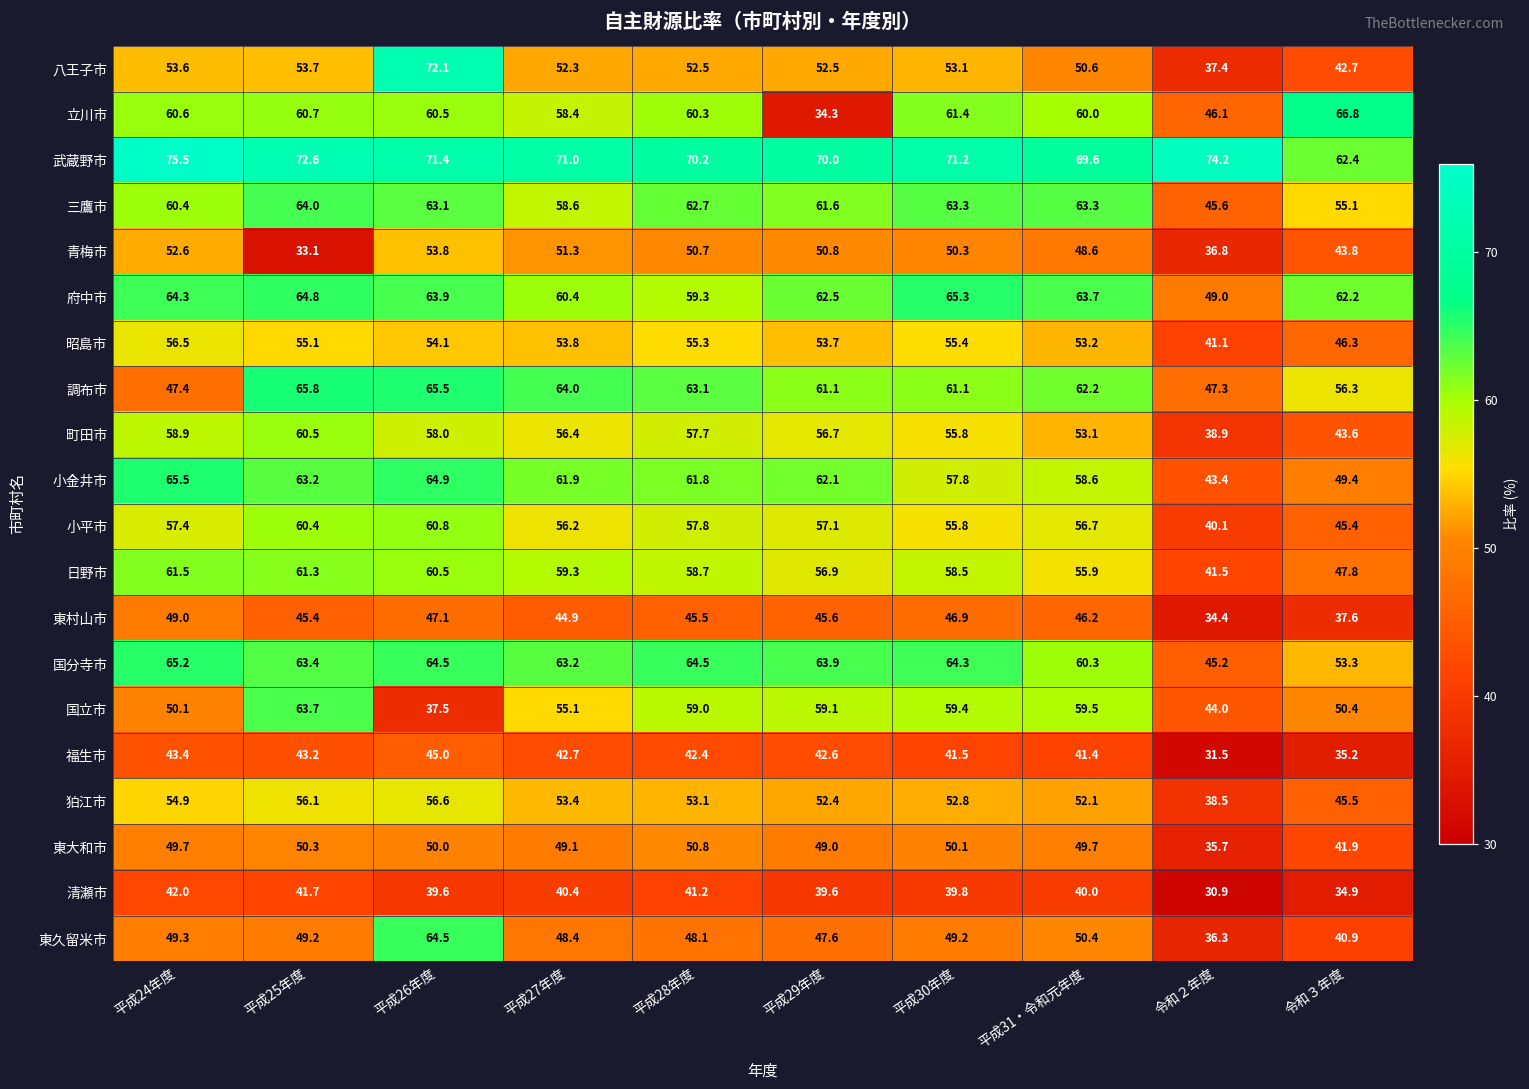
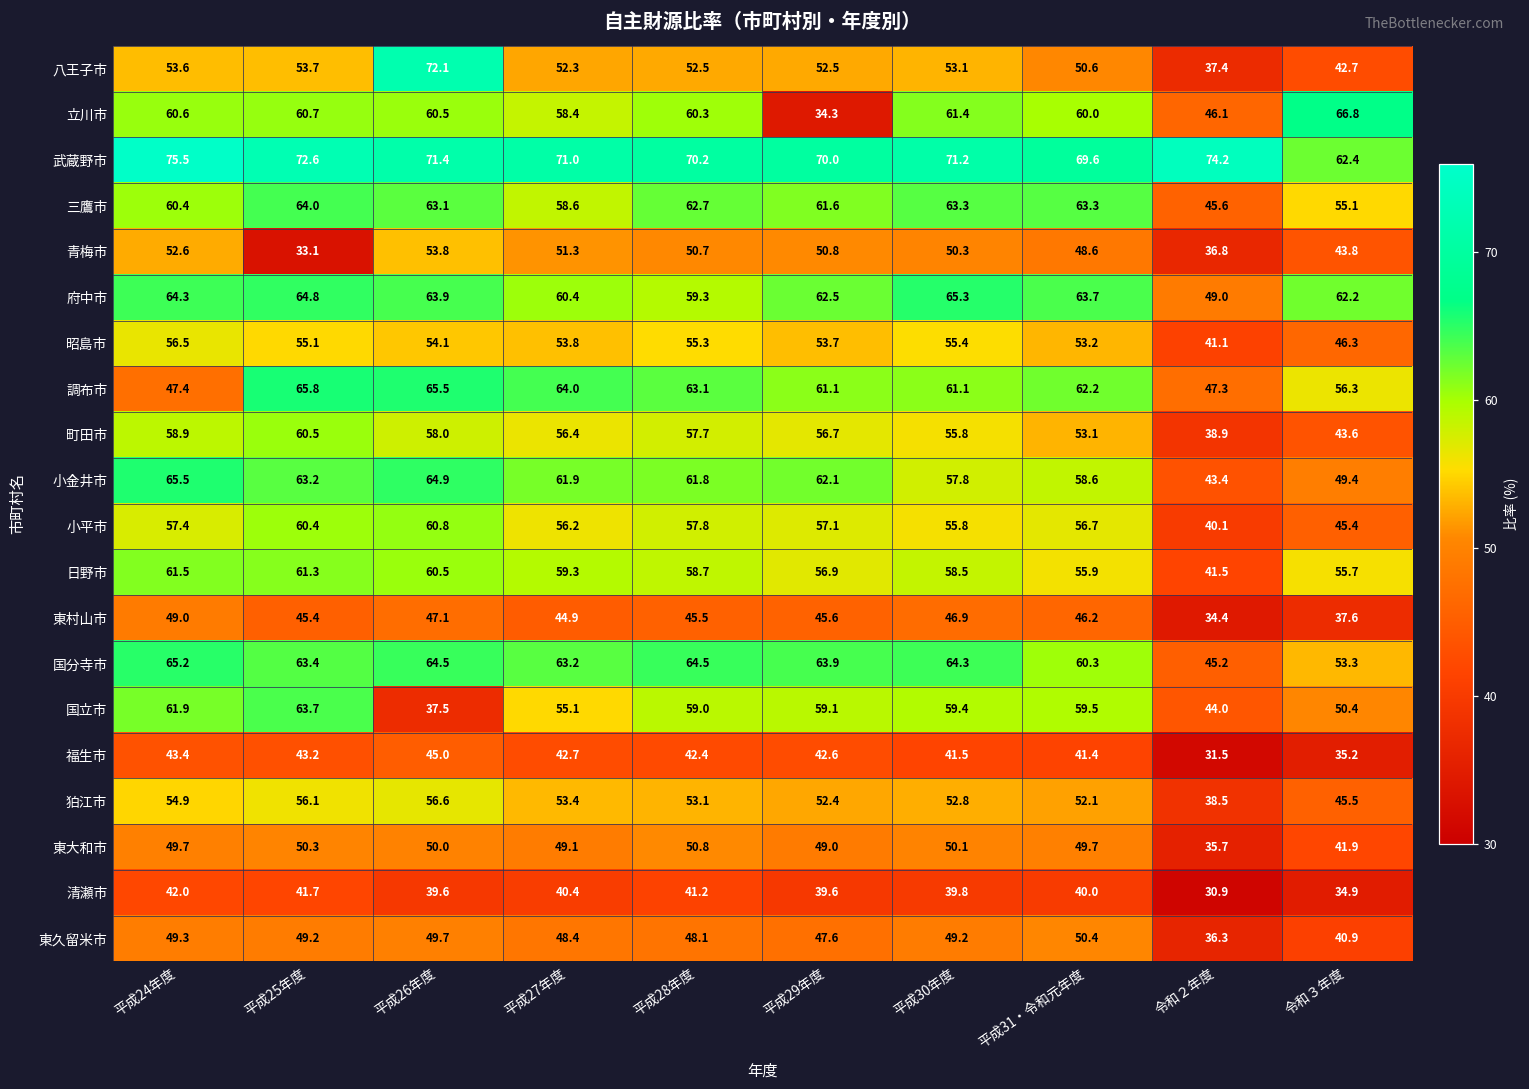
日野市, 令和３年度: 47.8 -> 55.7
国立市, 平成24年度: 50.1 -> 61.9
東久留米市, 平成26年度: 64.5 -> 49.7
